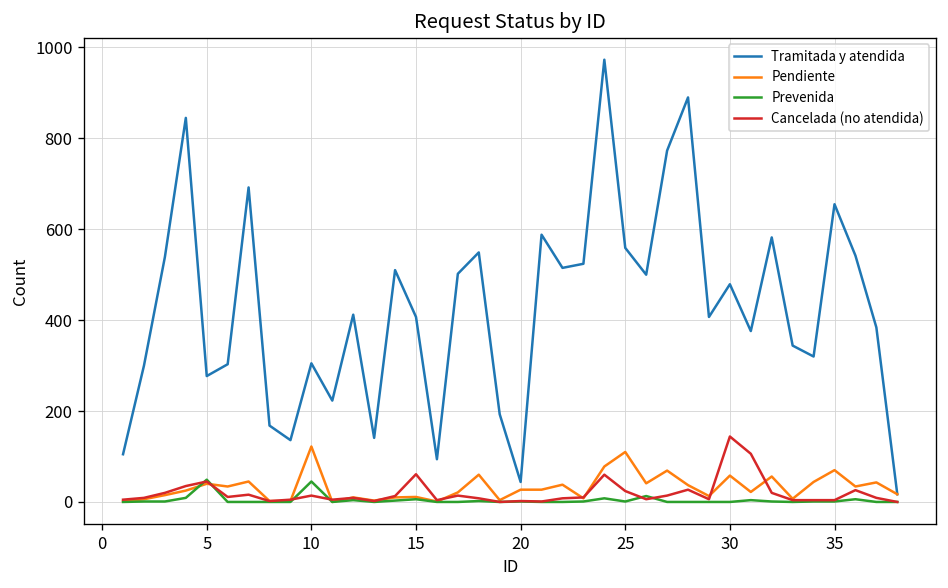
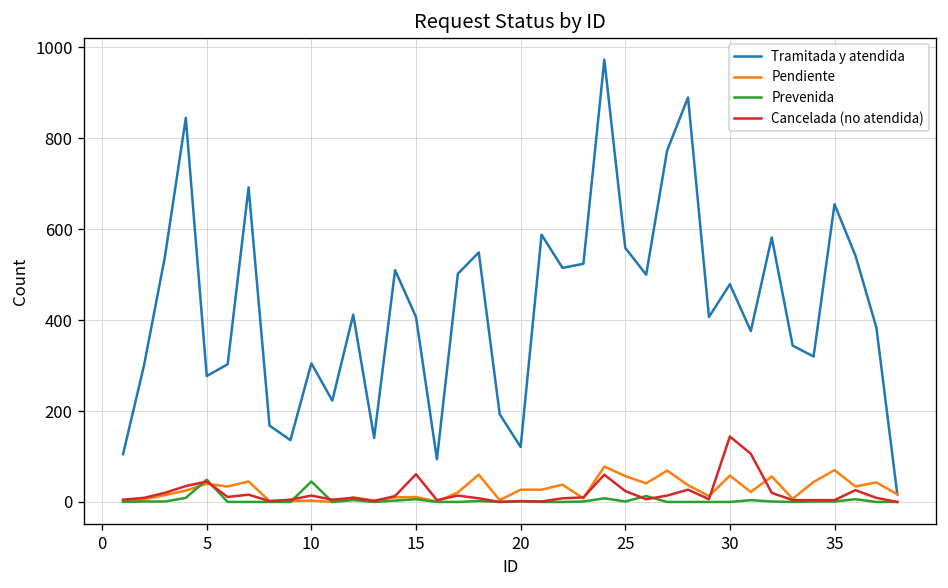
Pendiente, 10: 120 -> 0
Tramitada y atendida, 20: 40 -> 120
Pendiente, 25: 110 -> 60
